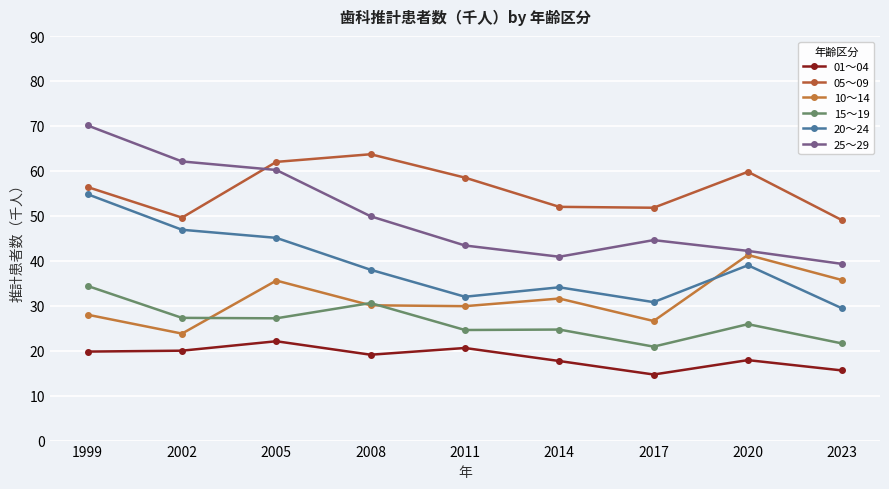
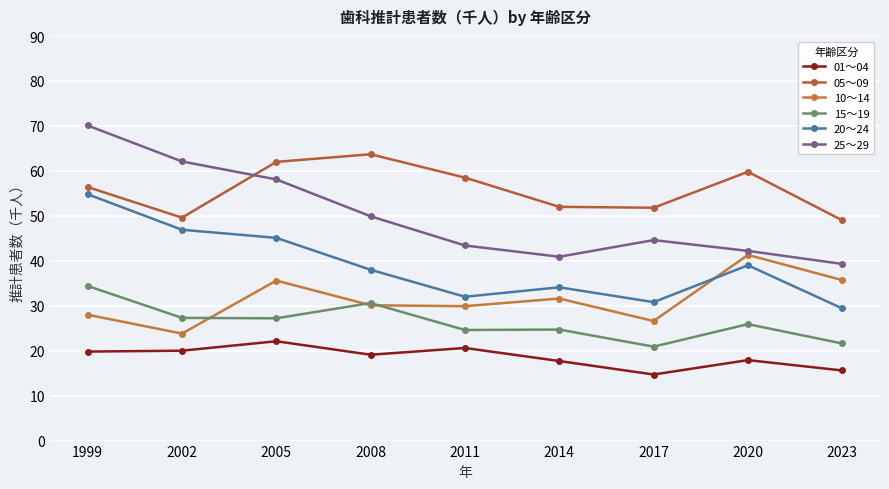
25～29, 2005: 60 -> 58
